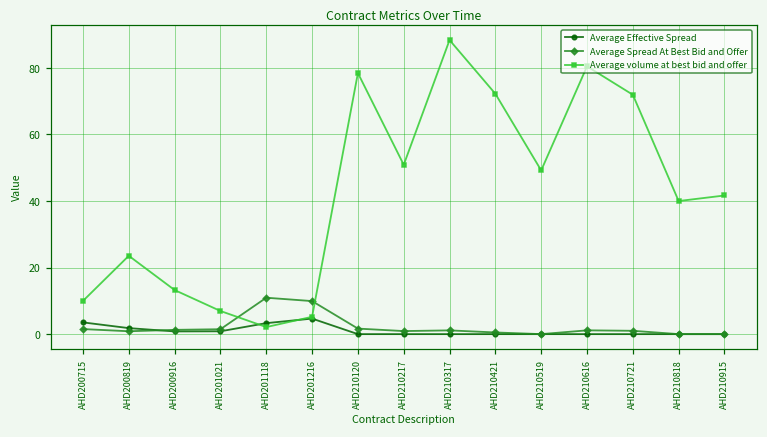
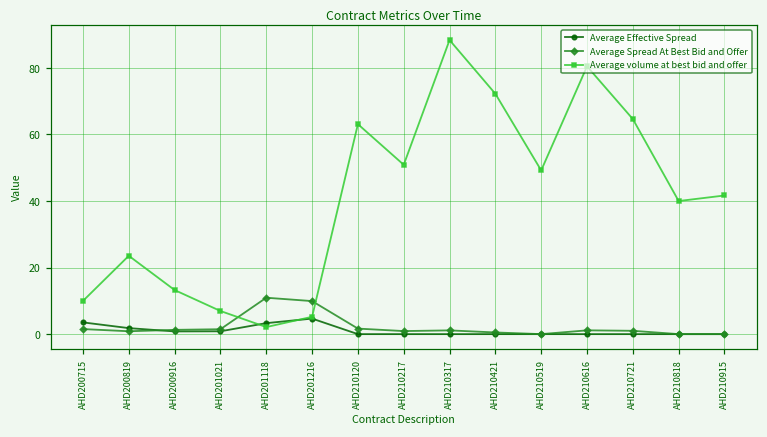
Average volume at best bid and offer, AHD210120: 78 -> 63
Average volume at best bid and offer, AHD210721: 72 -> 65
